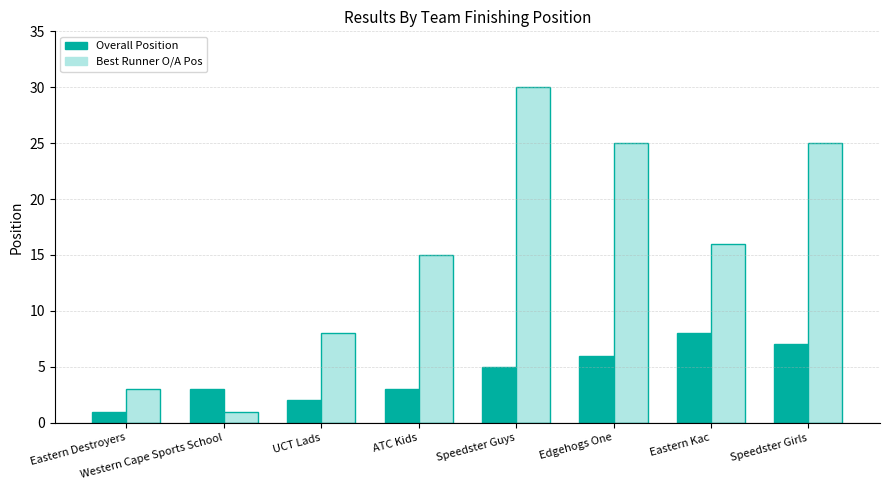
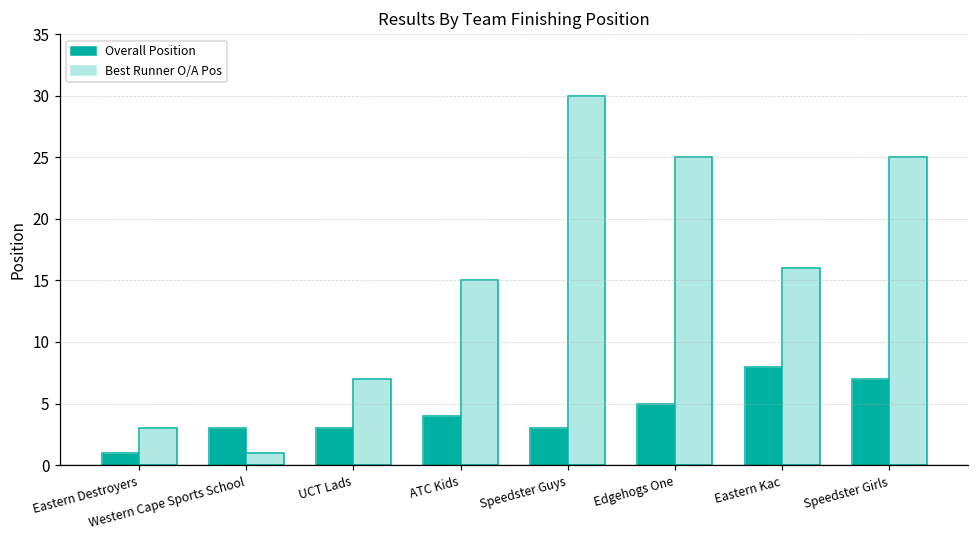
Overall Position, UCT Lads: 2 -> 3
Best Runner O/A Pos, UCT Lads: 8 -> 7
Overall Position, ATC Kids: 3 -> 4
Overall Position, Speedster Guys: 5 -> 3
Overall Position, Edgehogs One: 6 -> 5
